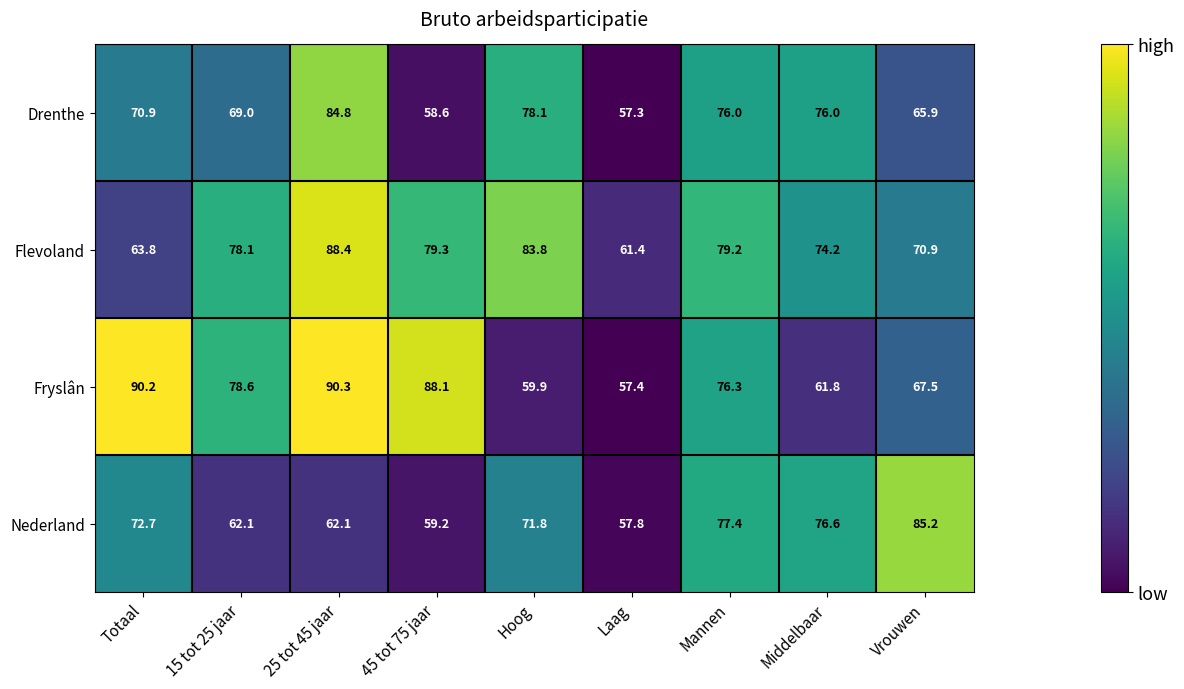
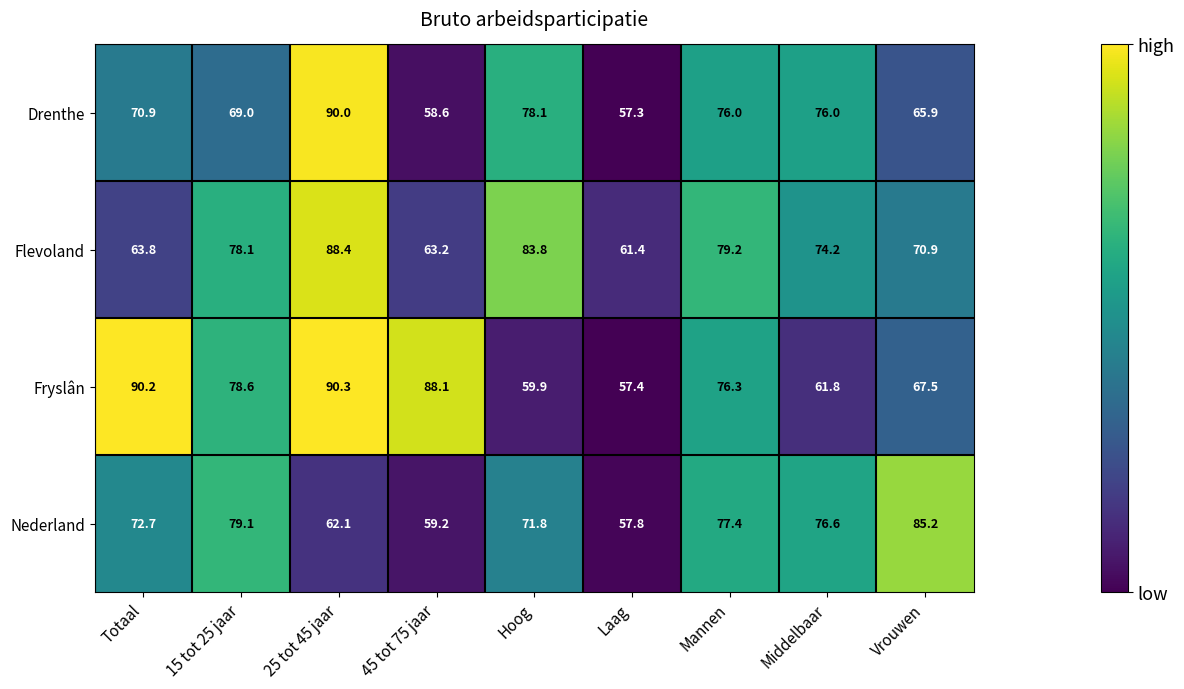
Drenthe, 25 tot 45 jaar: 84.8 -> 90.0
Flevoland, 45 tot 75 jaar: 79.3 -> 63.2
Nederland, 15 tot 25 jaar: 62.1 -> 79.1
